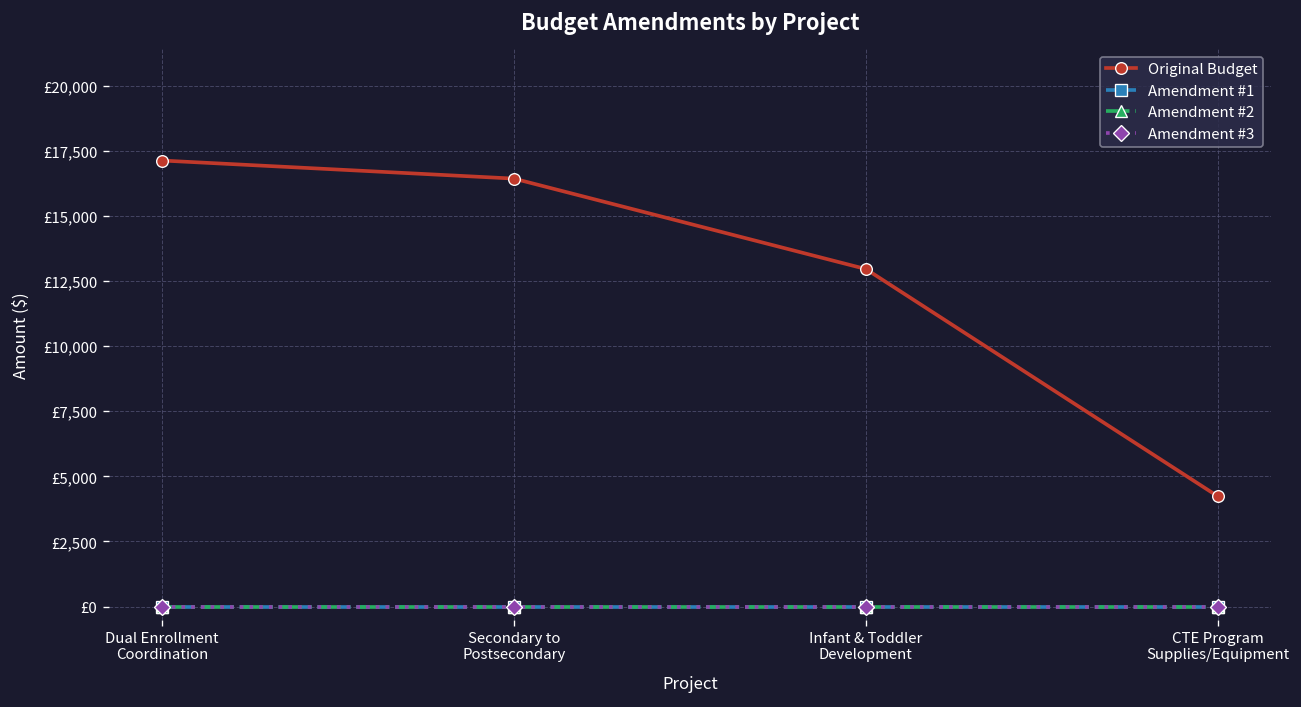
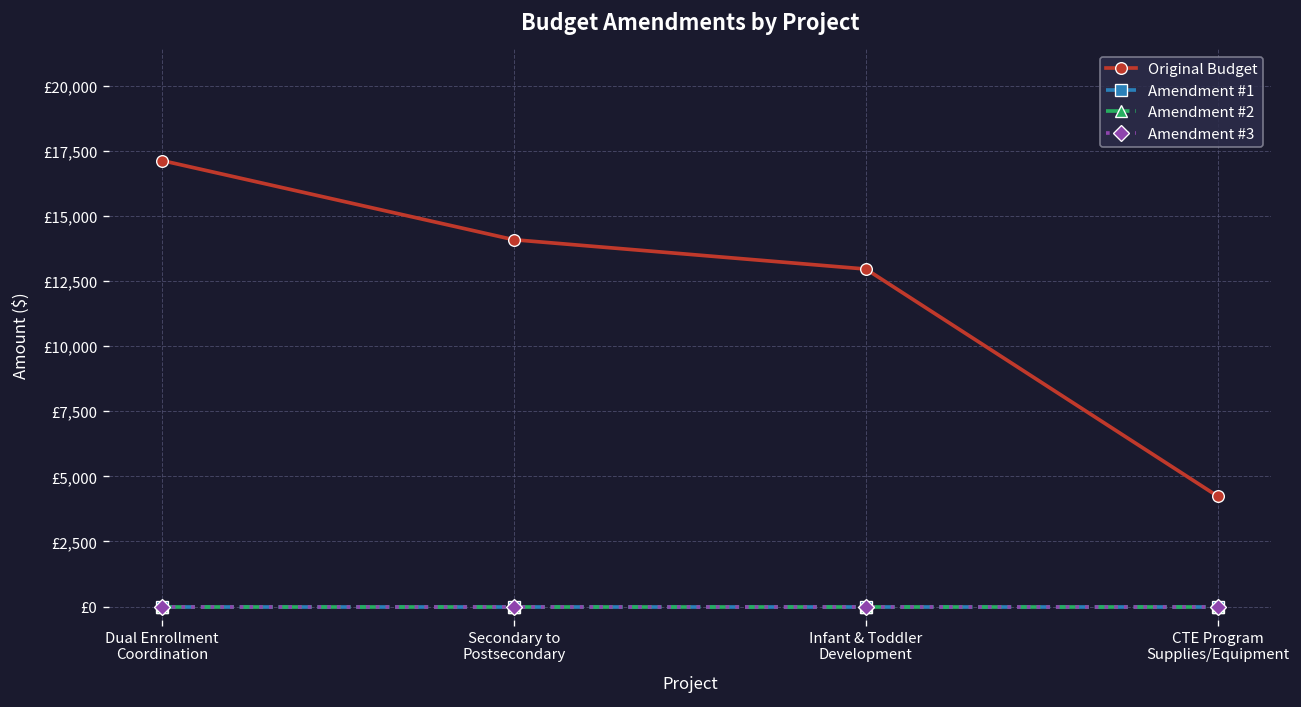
Original Budget, Secondary to Postsecondary: £16,400 -> £14,100
